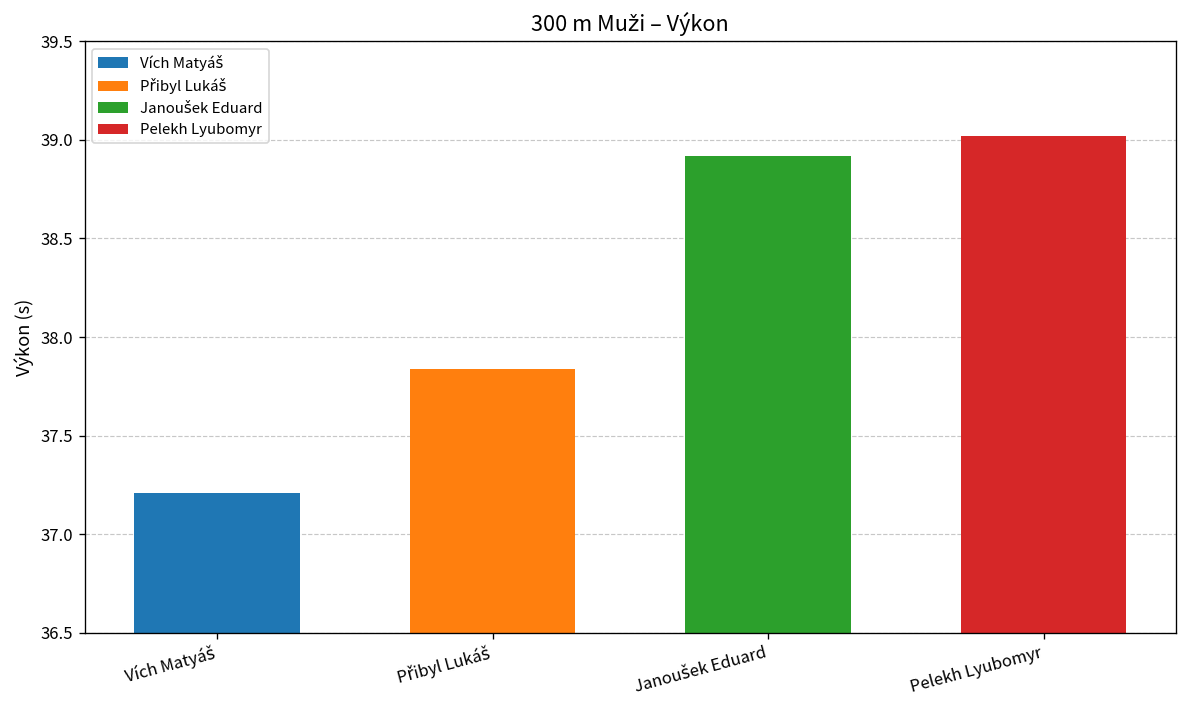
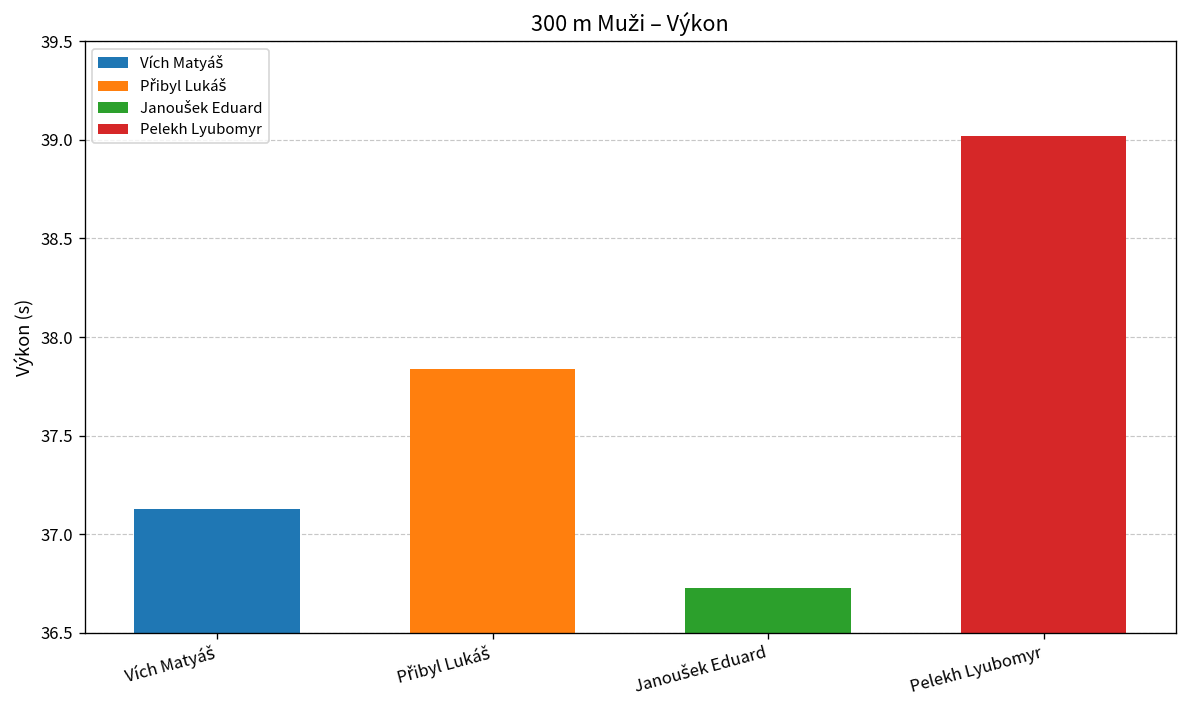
Vích Matyáš: 37.21 -> 37.13
Janoušek Eduard: 38.92 -> 36.73
